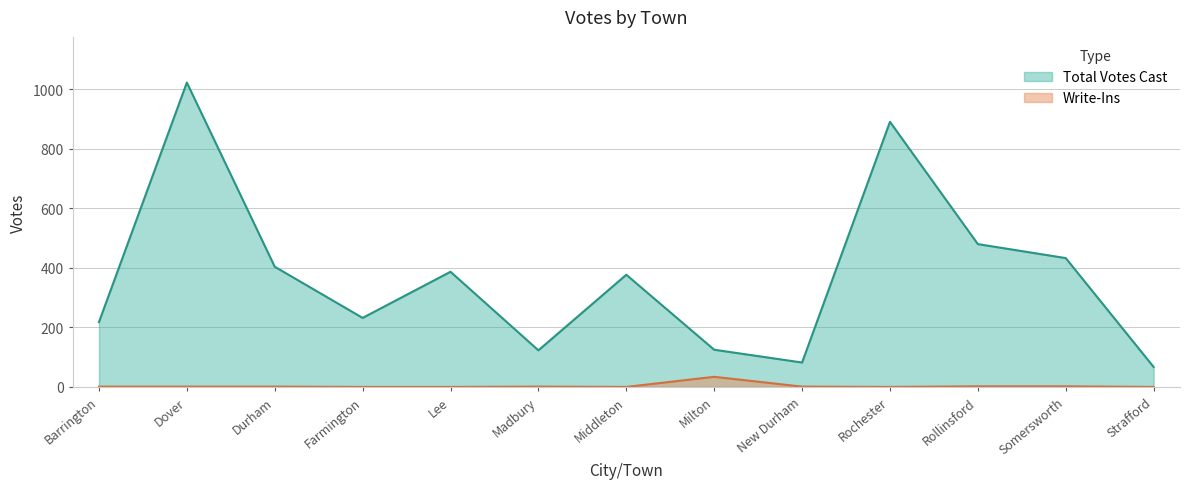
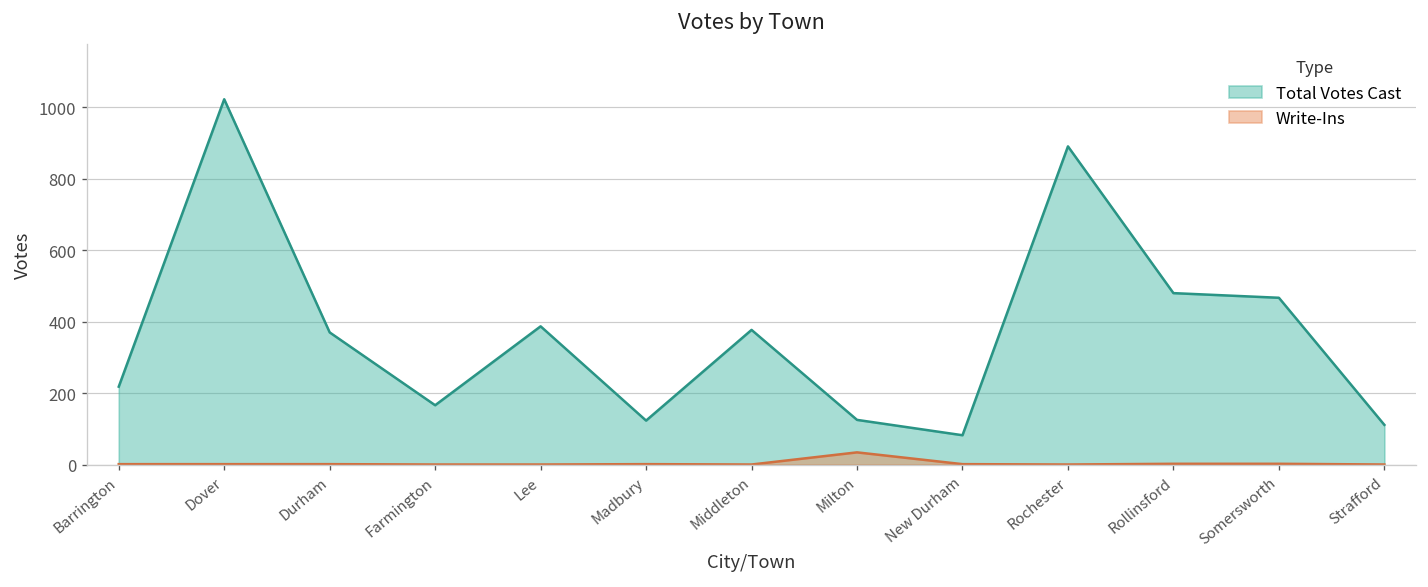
Total Votes Cast, Durham: 400 -> 370
Total Votes Cast, Farmington: 230 -> 170
Total Votes Cast, Somersworth: 430 -> 470
Total Votes Cast, Strafford: 70 -> 110
